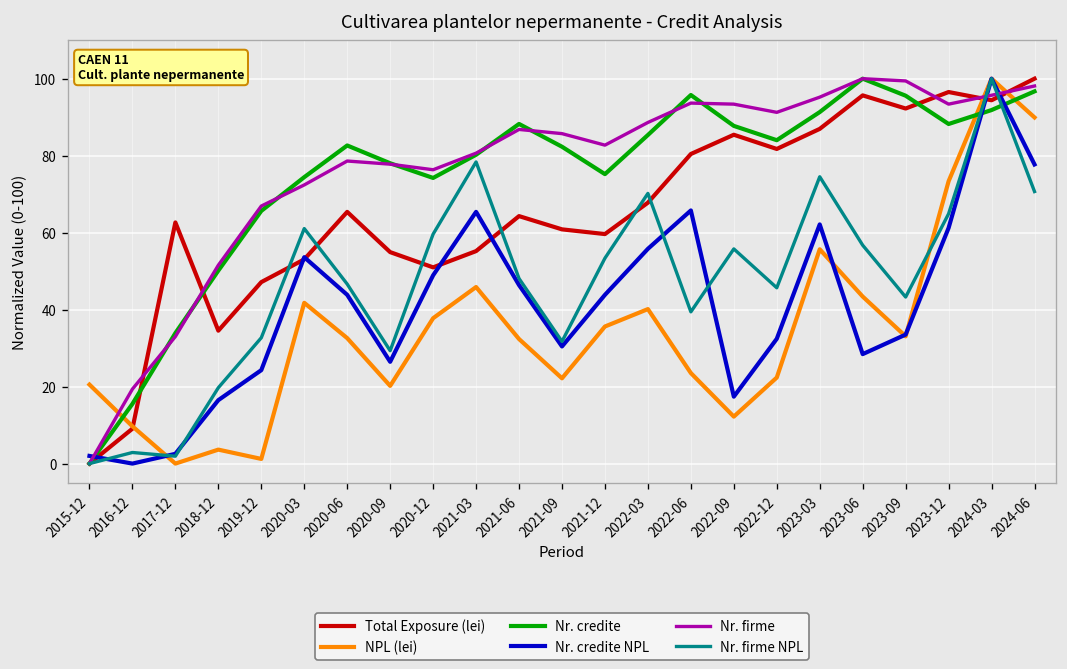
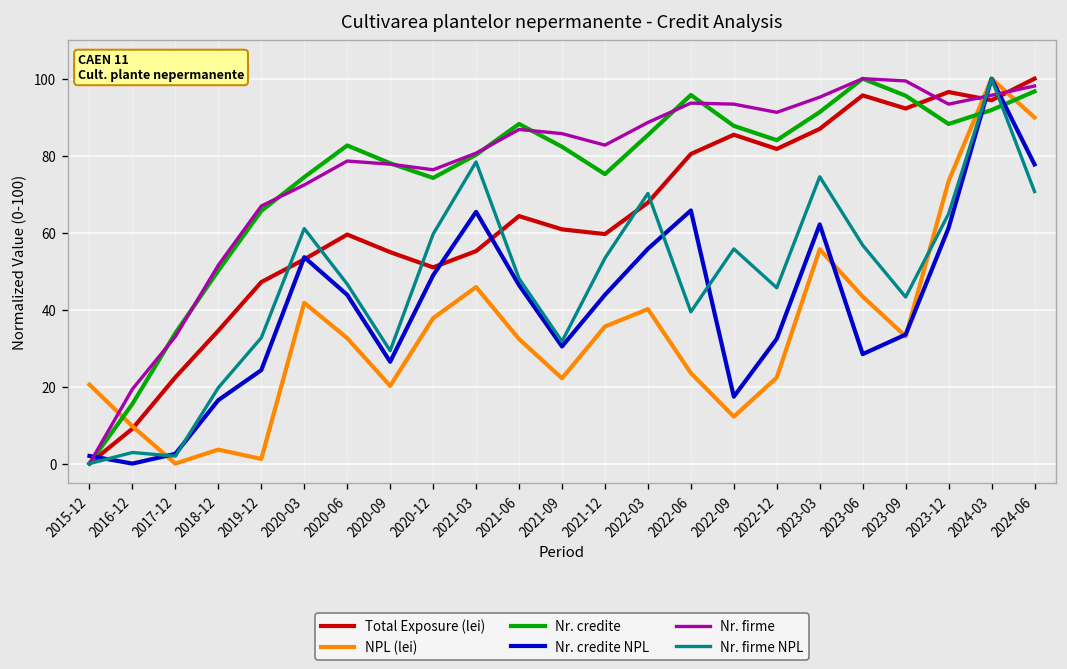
Total Exposure (lei), 2017-12: 63 -> 22
Total Exposure (lei), 2020-06: 65 -> 60
